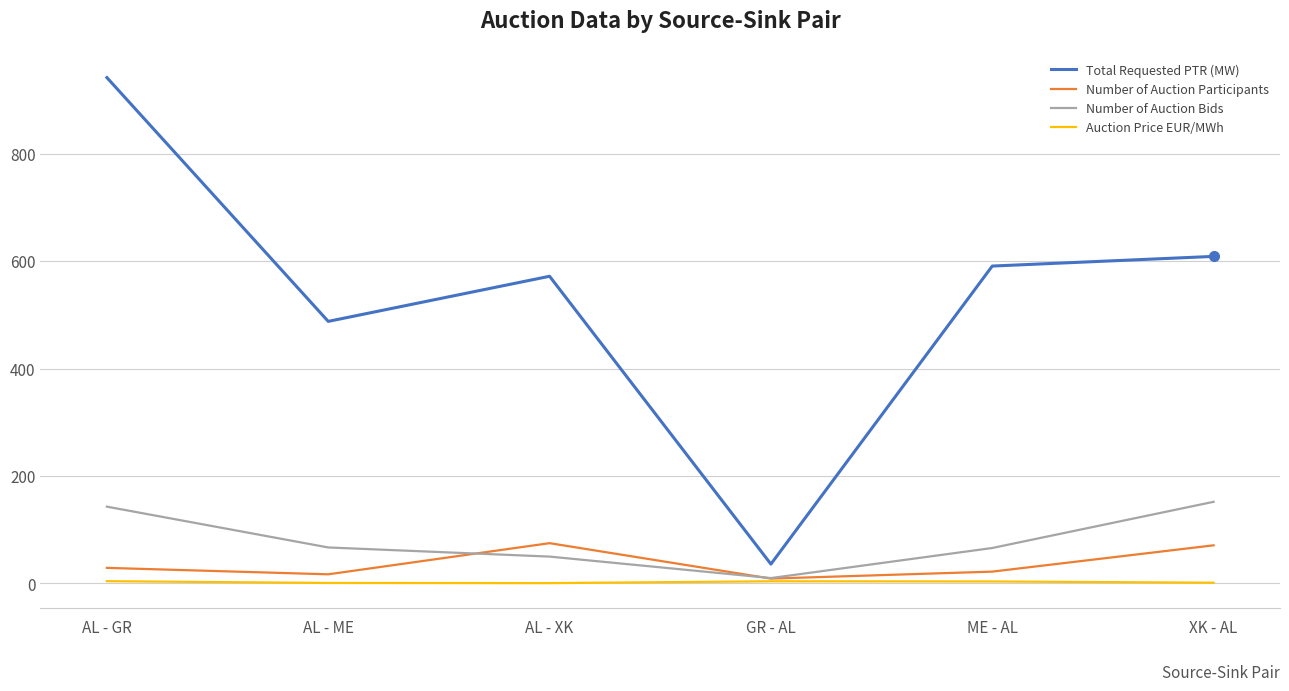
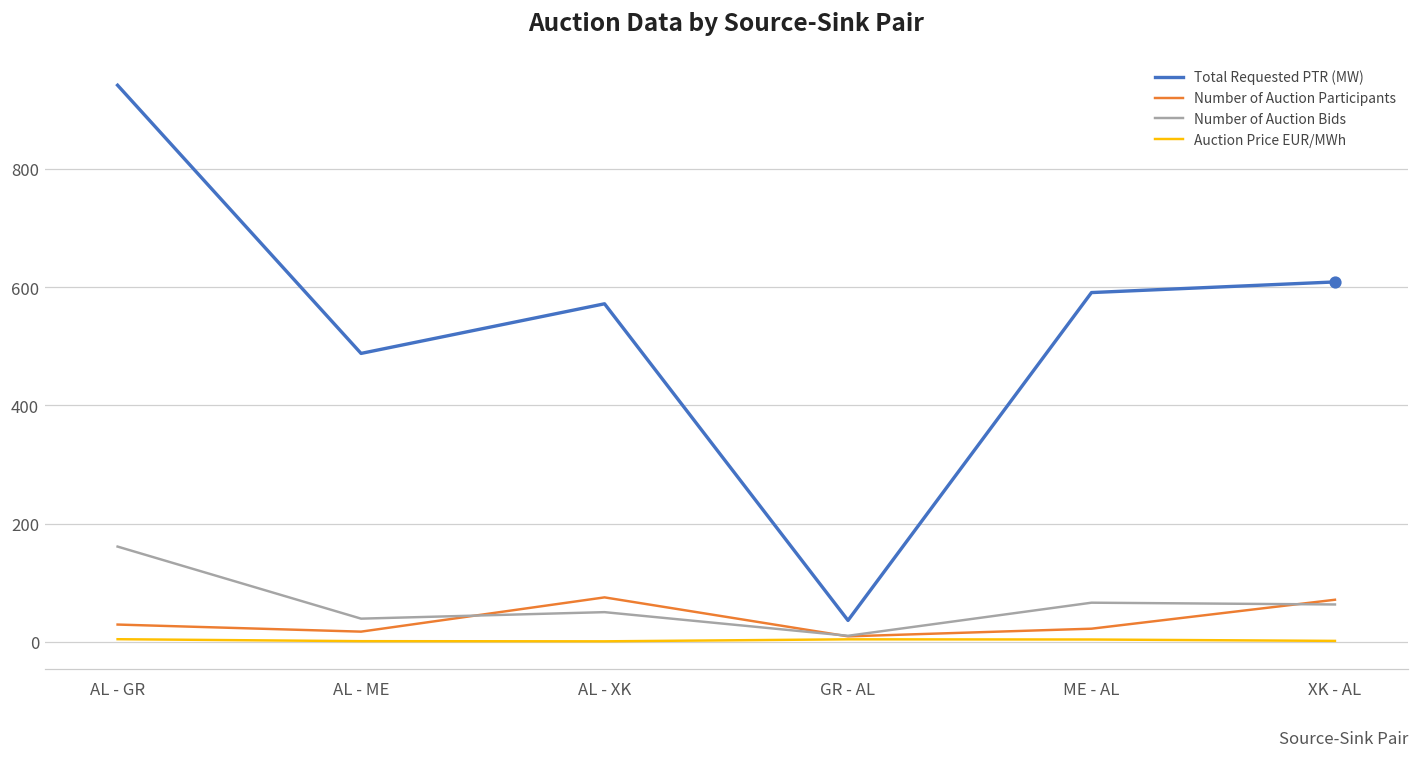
Number of Auction Bids, AL - GR: 140 -> 160
Number of Auction Bids, AL - ME: 70 -> 40
Number of Auction Bids, XK - AL: 150 -> 60
